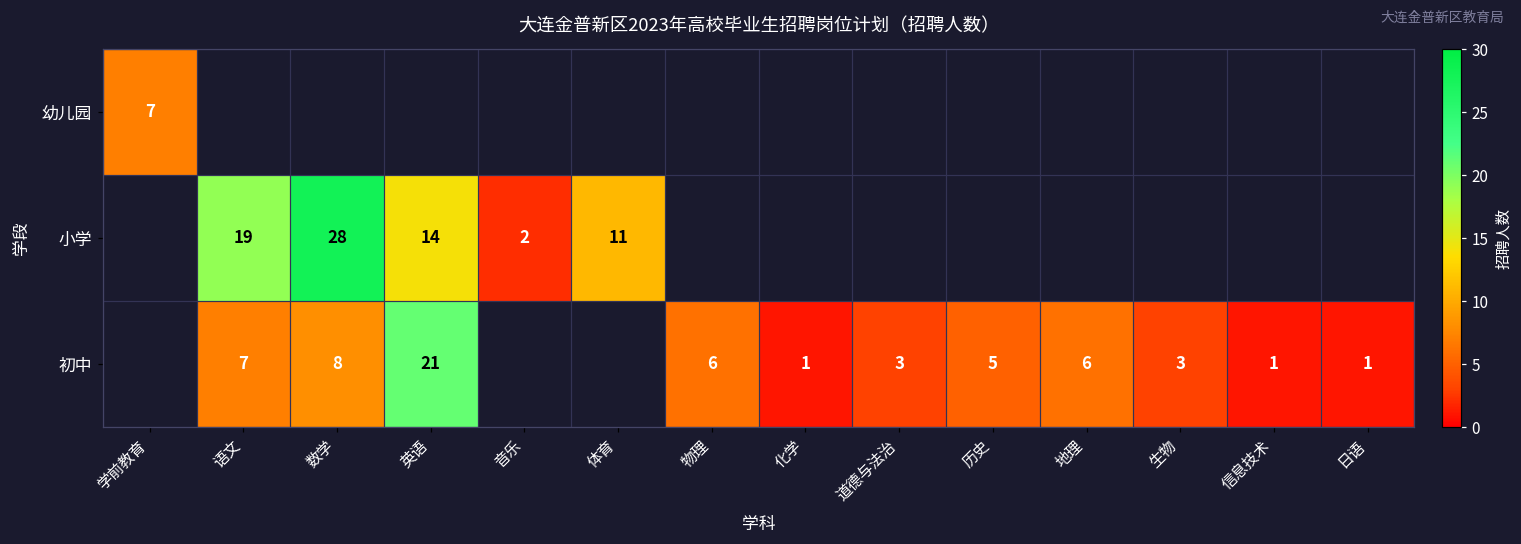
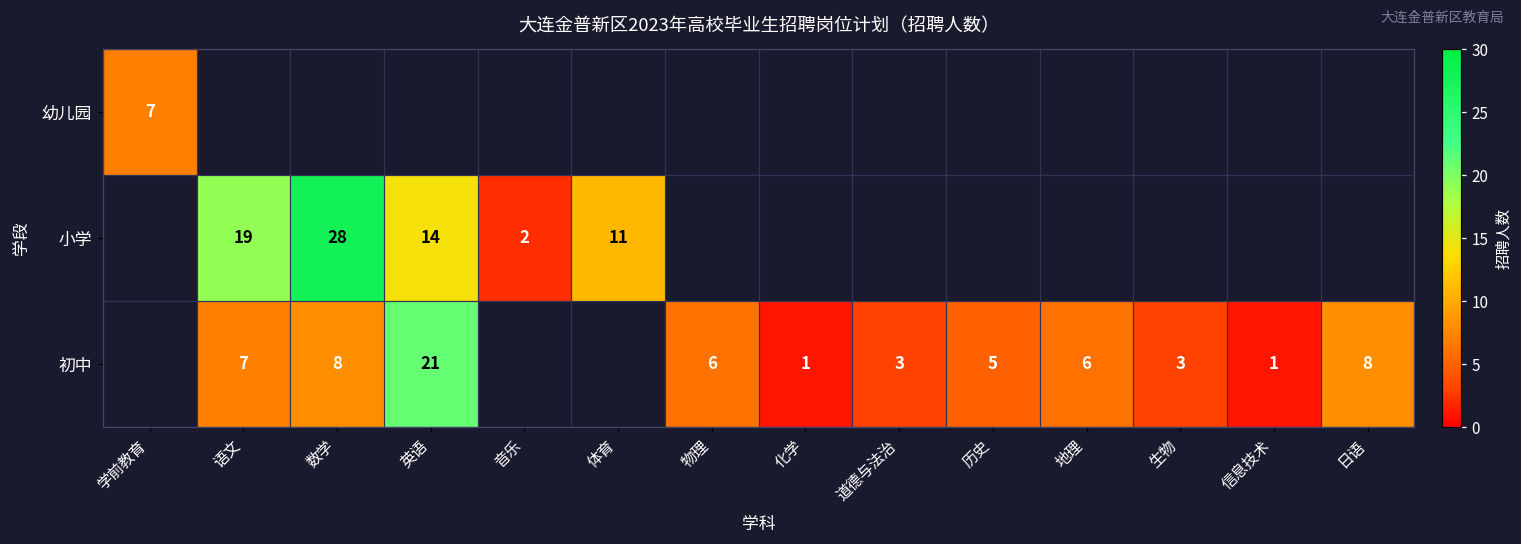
初中, 日语: 1 -> 8
